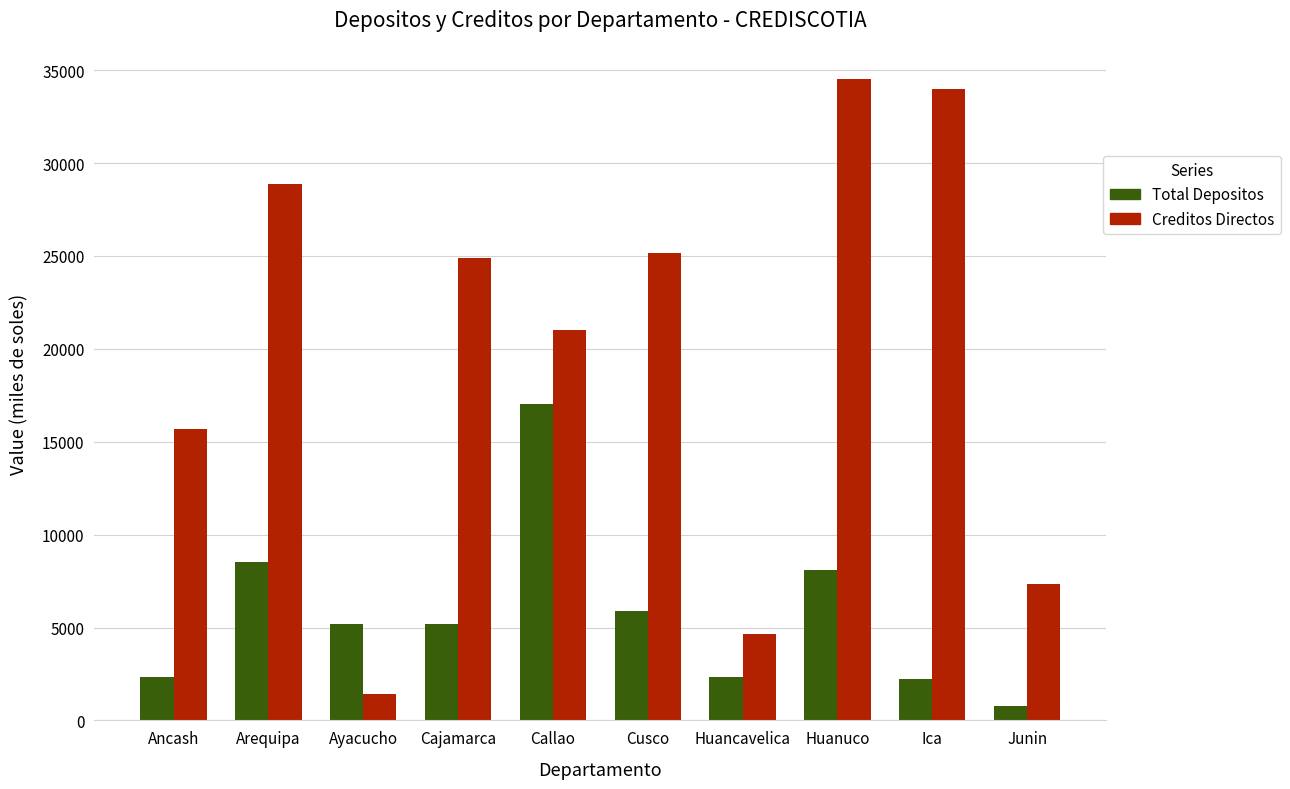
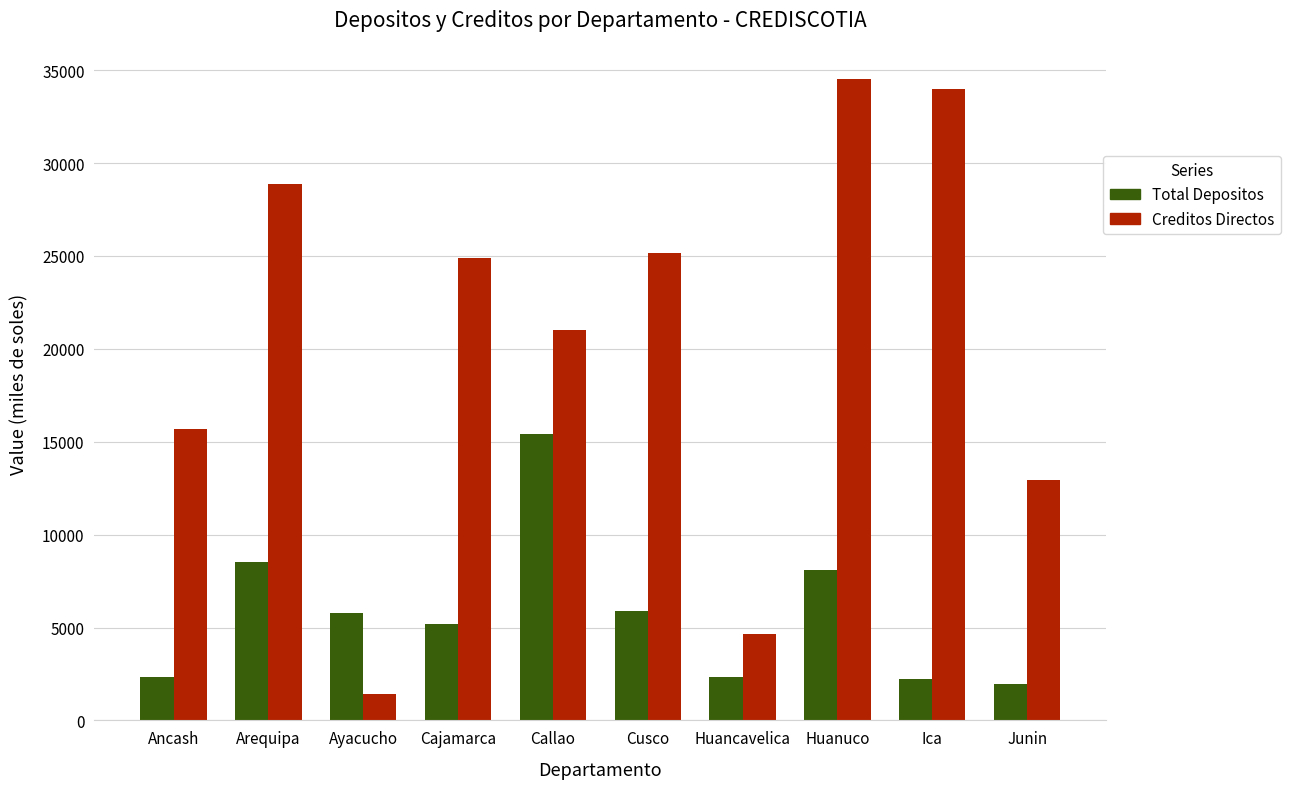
Total Depositos, Ayacucho: 5200 -> 5800
Total Depositos, Callao: 17000 -> 15400
Total Depositos, Junin: 800 -> 1900
Creditos Directos, Junin: 7300 -> 13000
